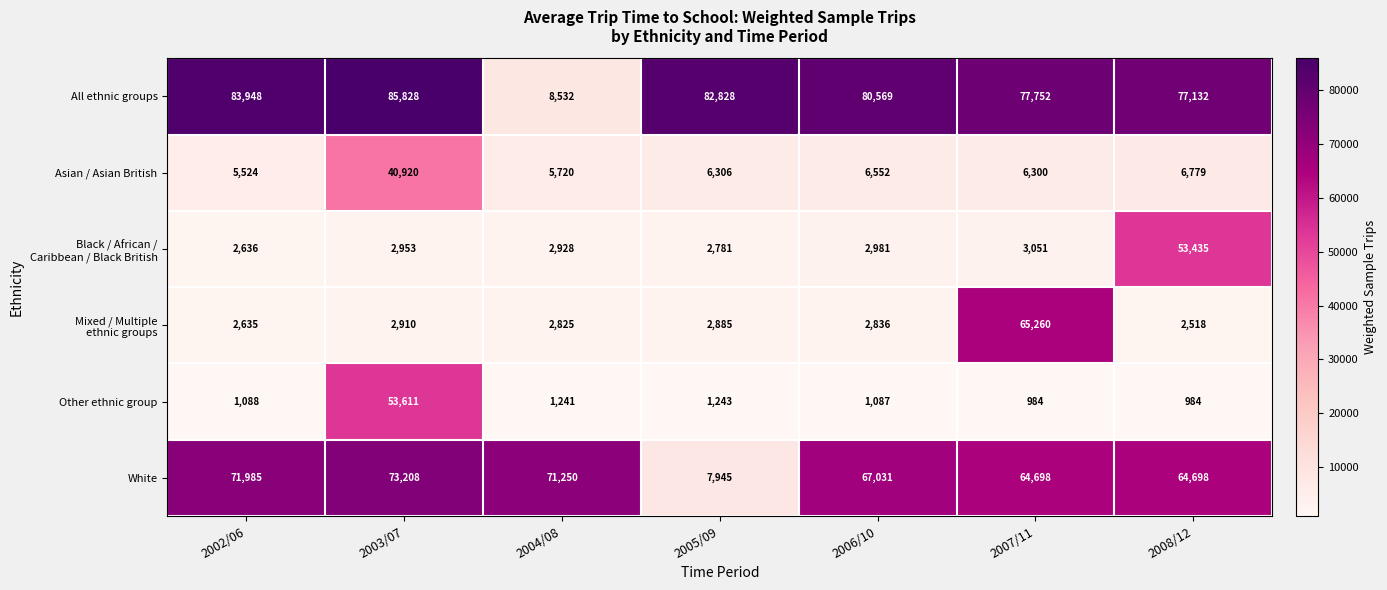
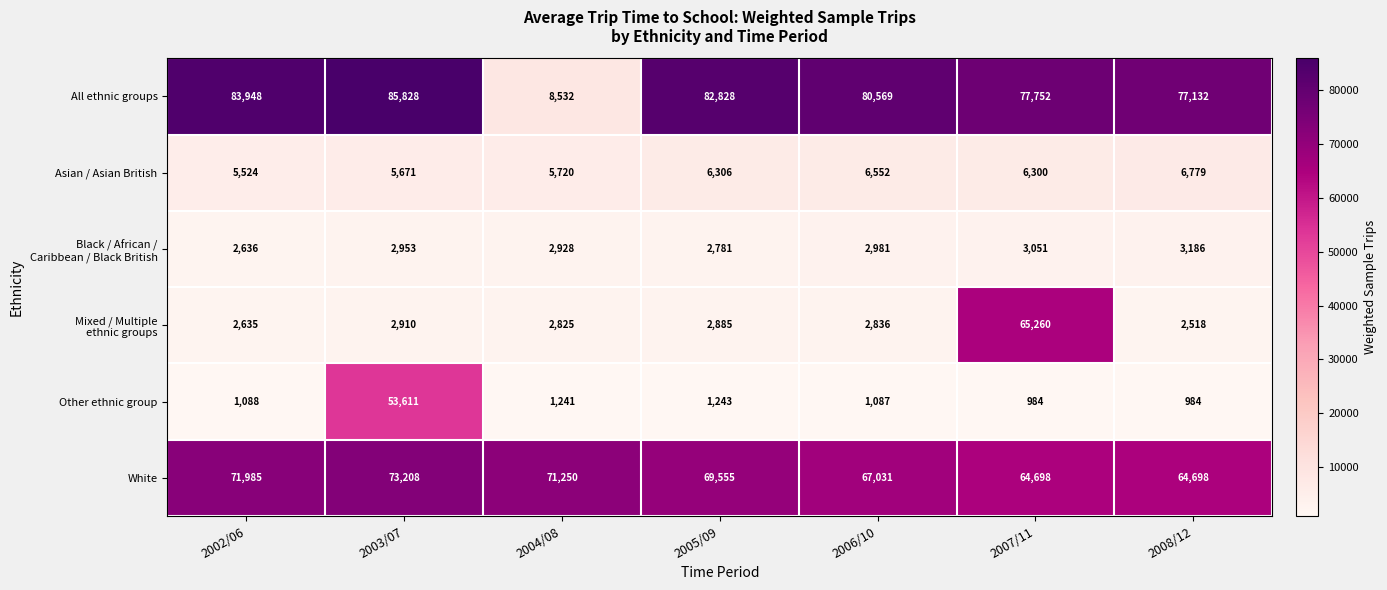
Asian / Asian British, 2003/07: 40,920 -> 5,671
Black / African / Caribbean / Black British, 2008/12: 53,435 -> 3,186
White, 2005/09: 7,945 -> 69,555
